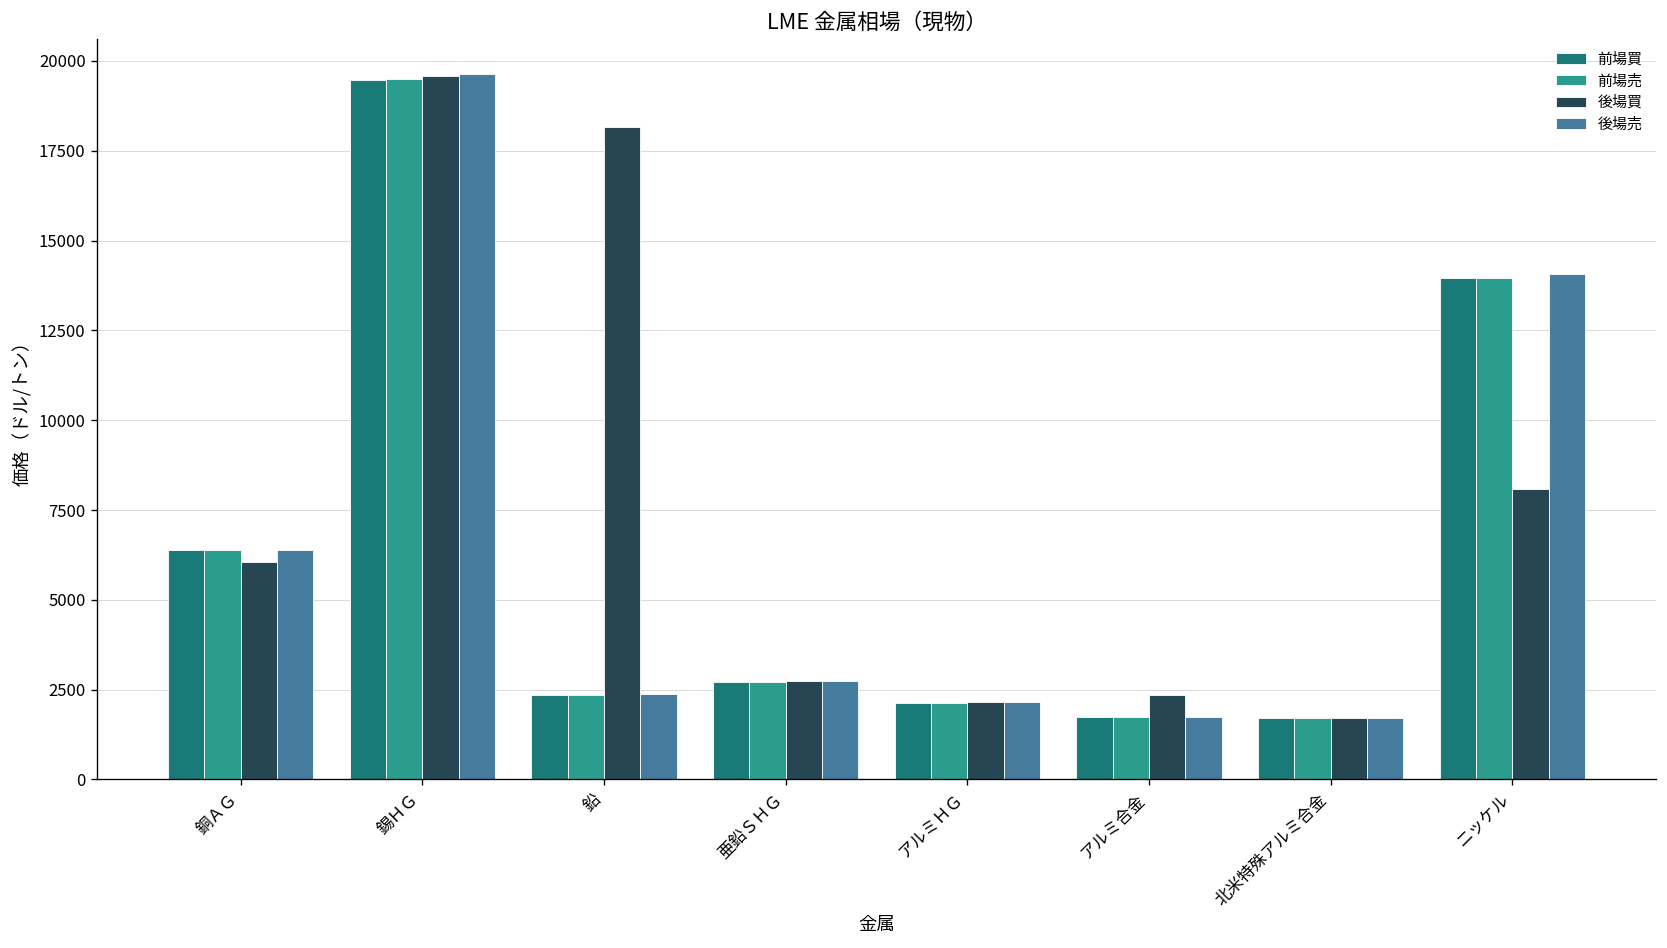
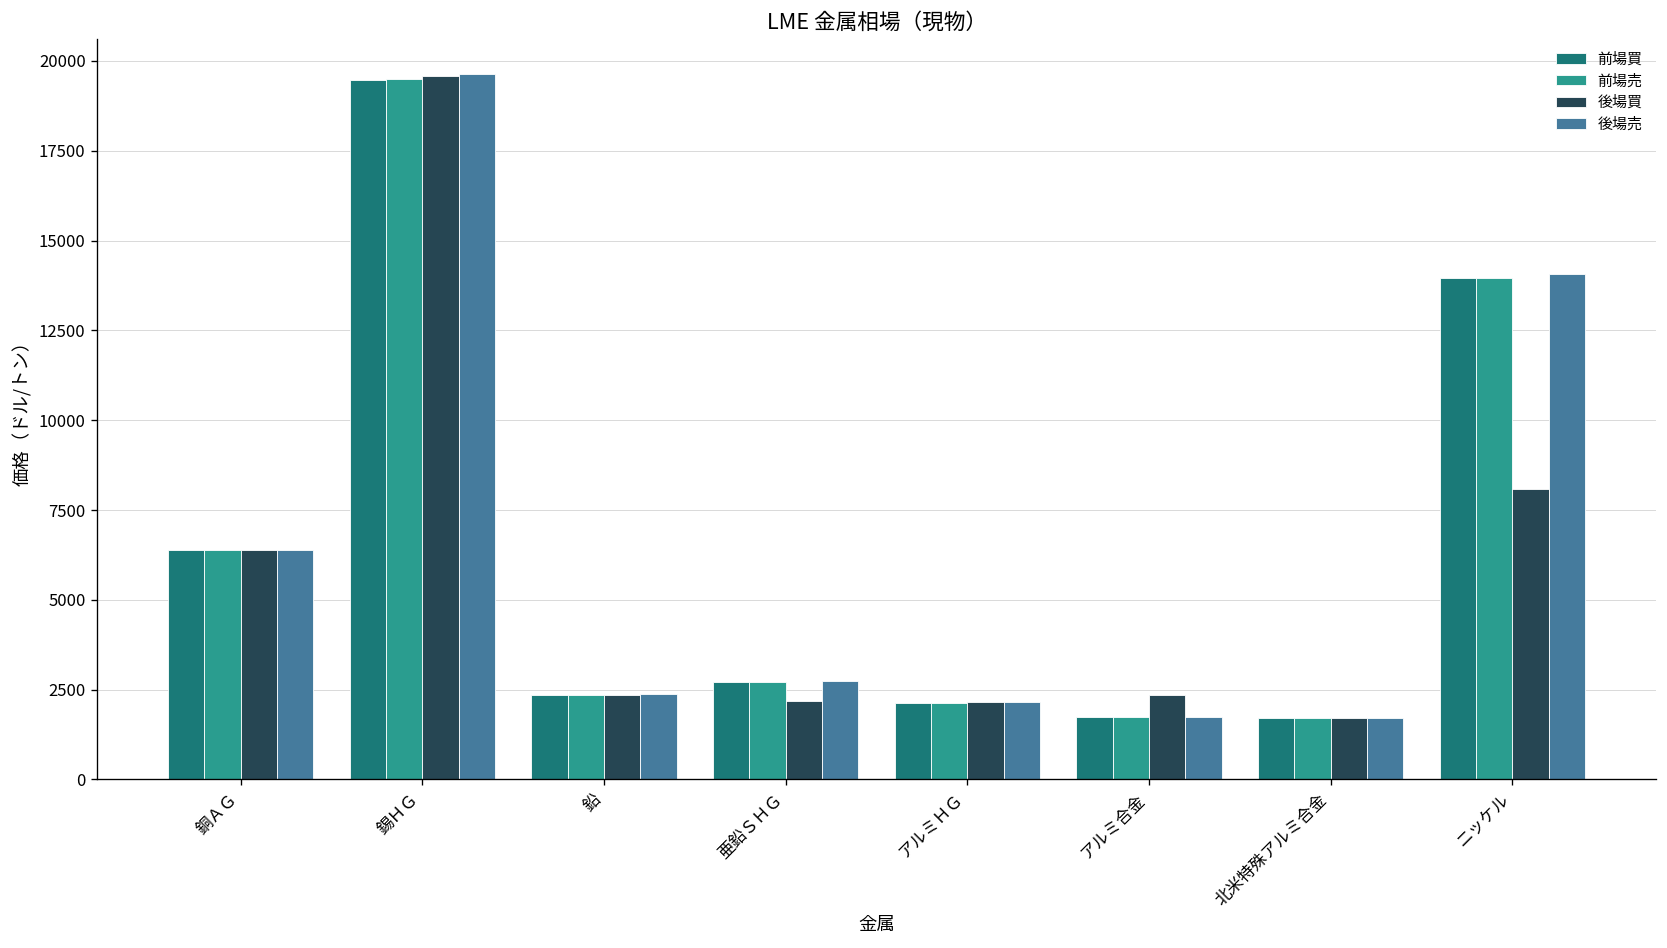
後場買, 銅ＡＧ: 6000 -> 6400
後場買, 鉛: 18200 -> 2400
後場買, 亜鉛ＳＨＧ: 2700 -> 2200
